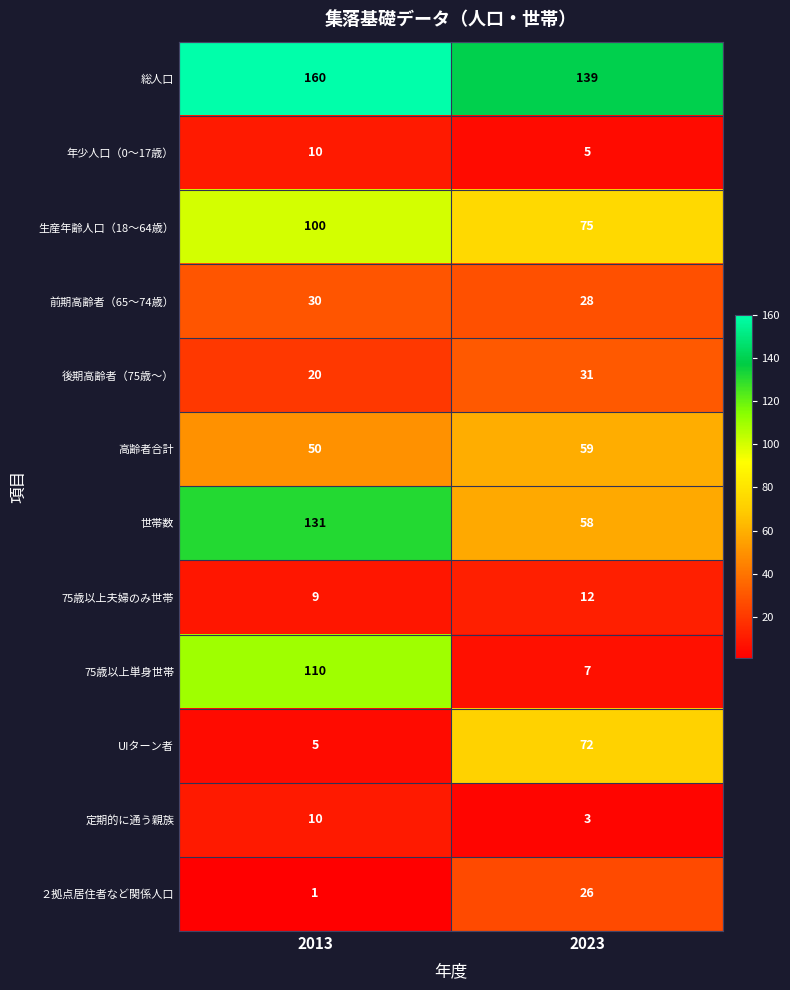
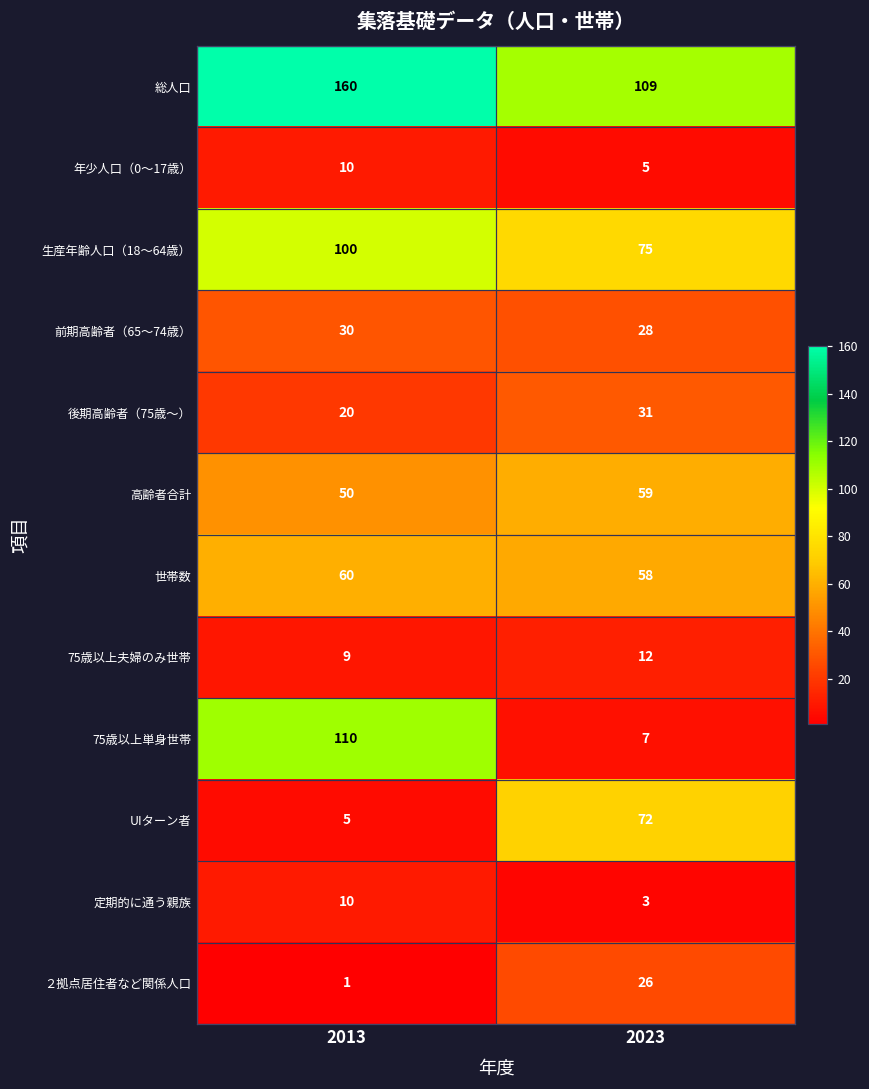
総人口, 2023: 139 -> 109
世帯数, 2013: 131 -> 60
